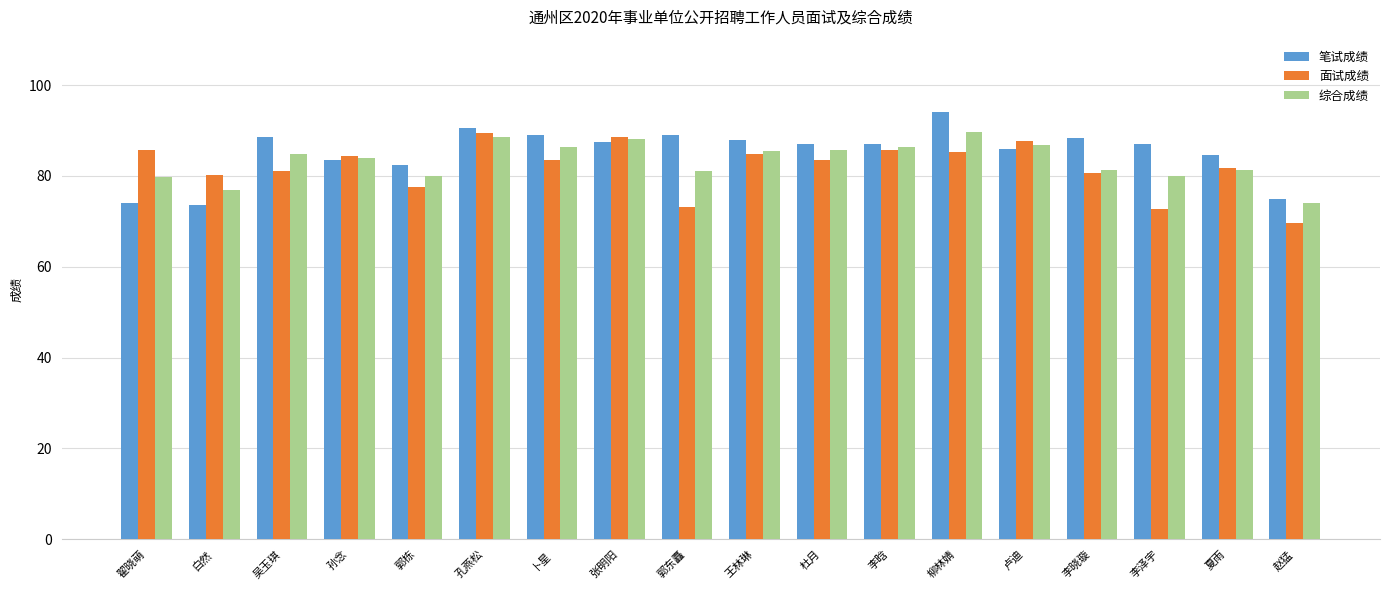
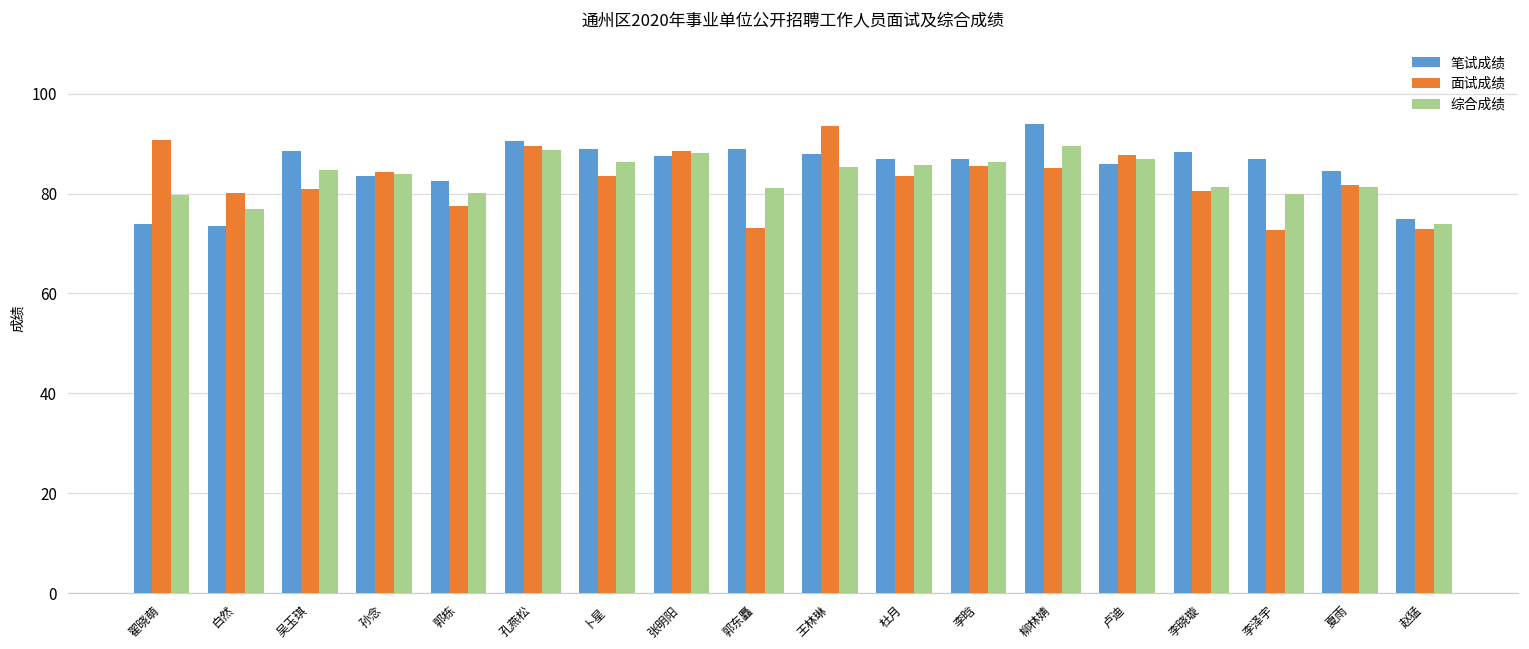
面试成绩, 翟晓萌: 86 -> 91
面试成绩, 王林琳: 85 -> 94
面试成绩, 赵猛: 70 -> 73
